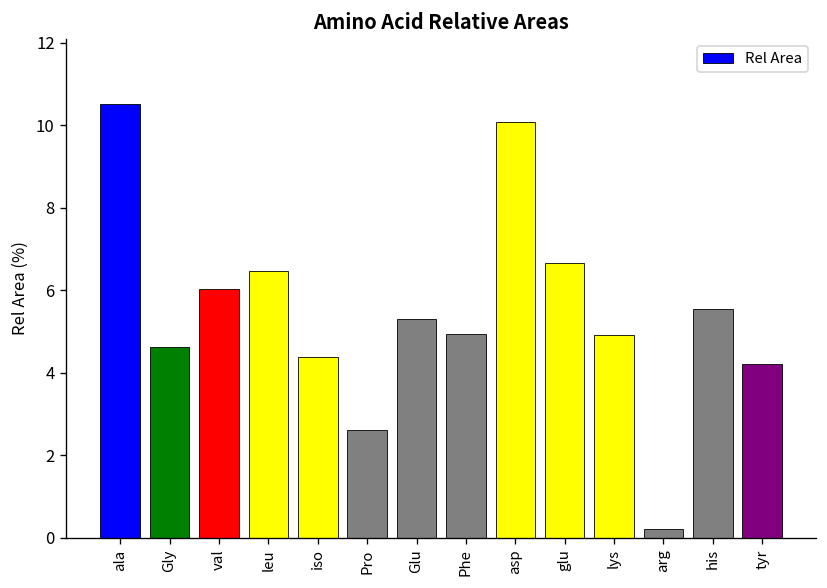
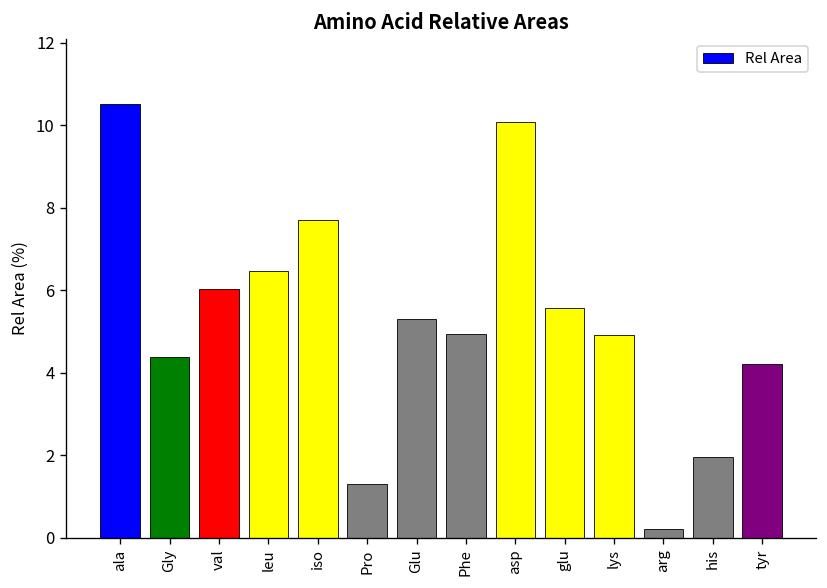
Gly: 4.6 -> 4.4
iso: 4.4 -> 7.7
Pro: 2.6 -> 1.3
glu: 6.7 -> 5.6
his: 5.6 -> 2.0
